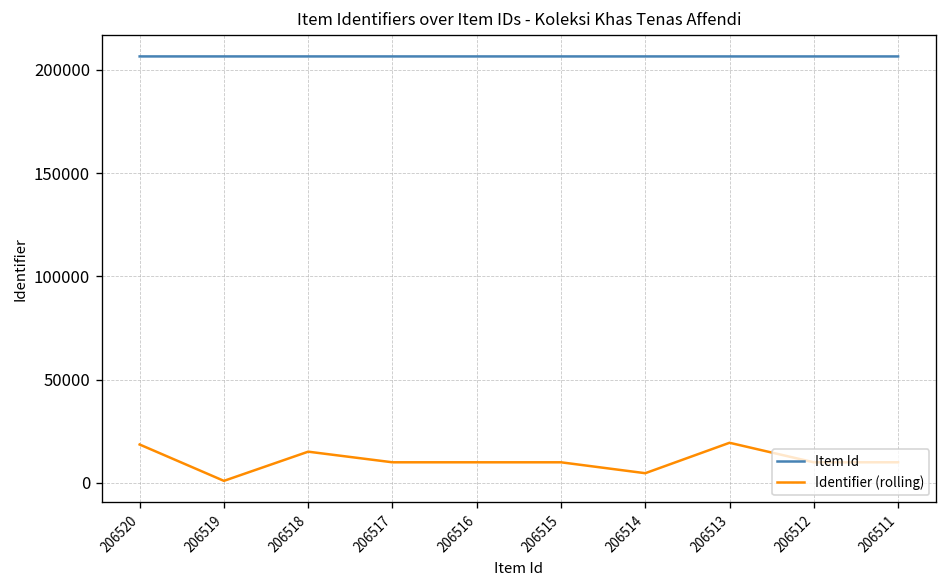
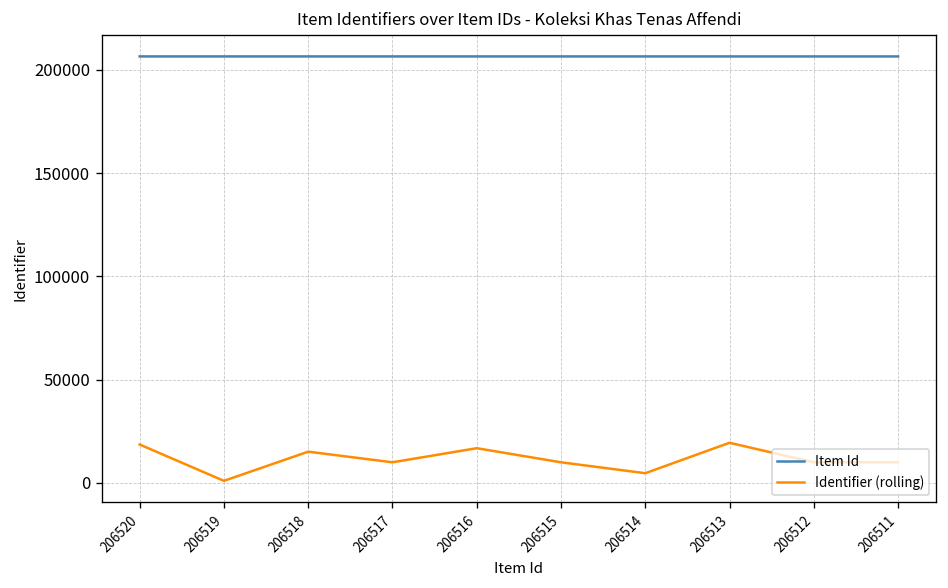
Identifier (rolling), 206516: 10000 -> 17000
